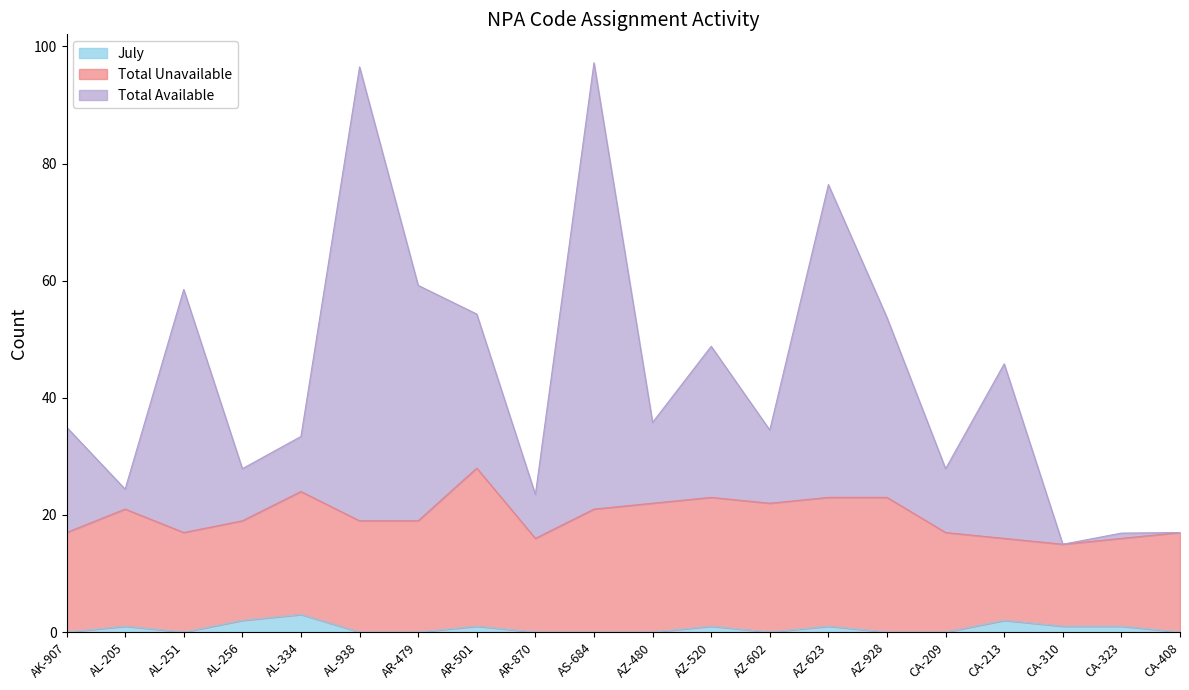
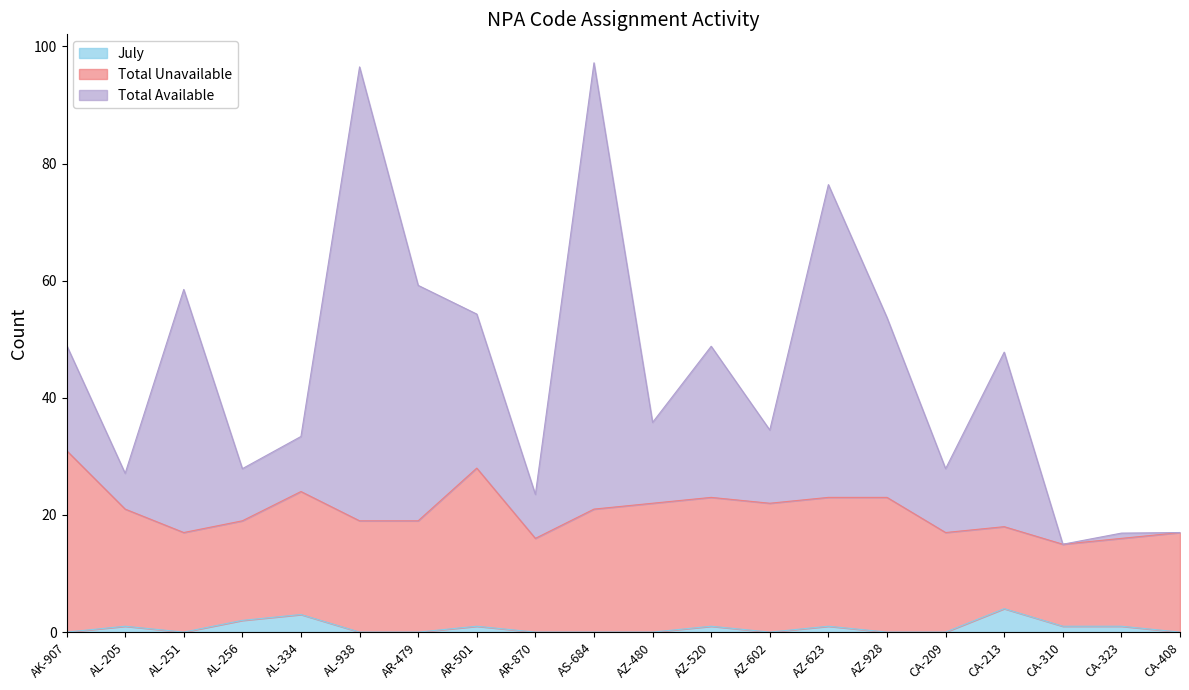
Total Unavailable, AK-907: 17 -> 31
Total Available, AL-205: 3 -> 6
July, CA-213: 2 -> 4
